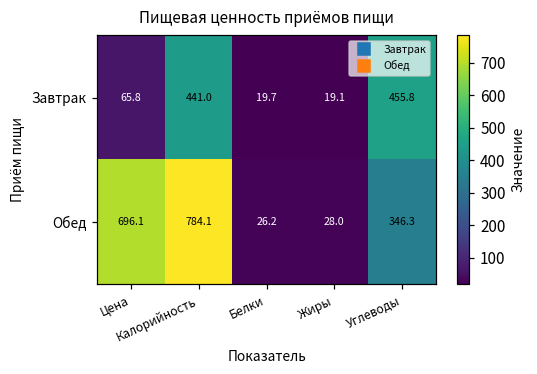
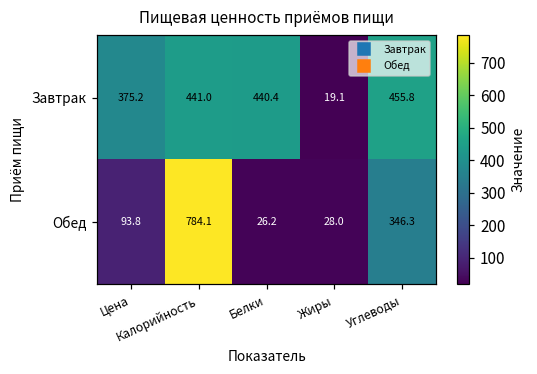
Завтрак, Цена: 65.8 -> 375.2
Завтрак, Белки: 19.7 -> 440.4
Обед, Цена: 696.1 -> 93.8
